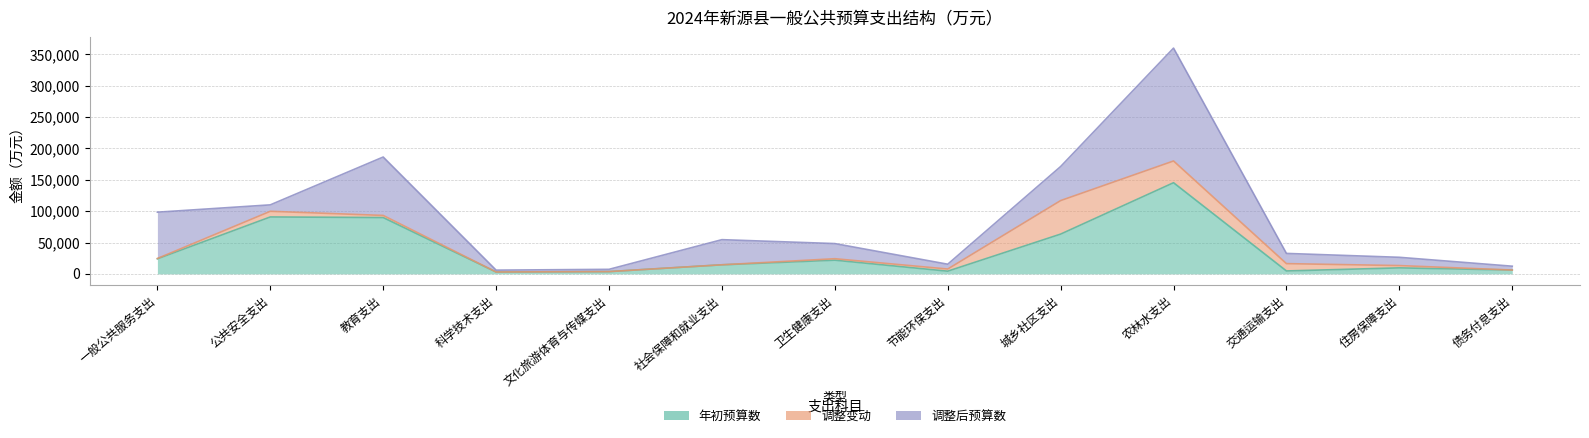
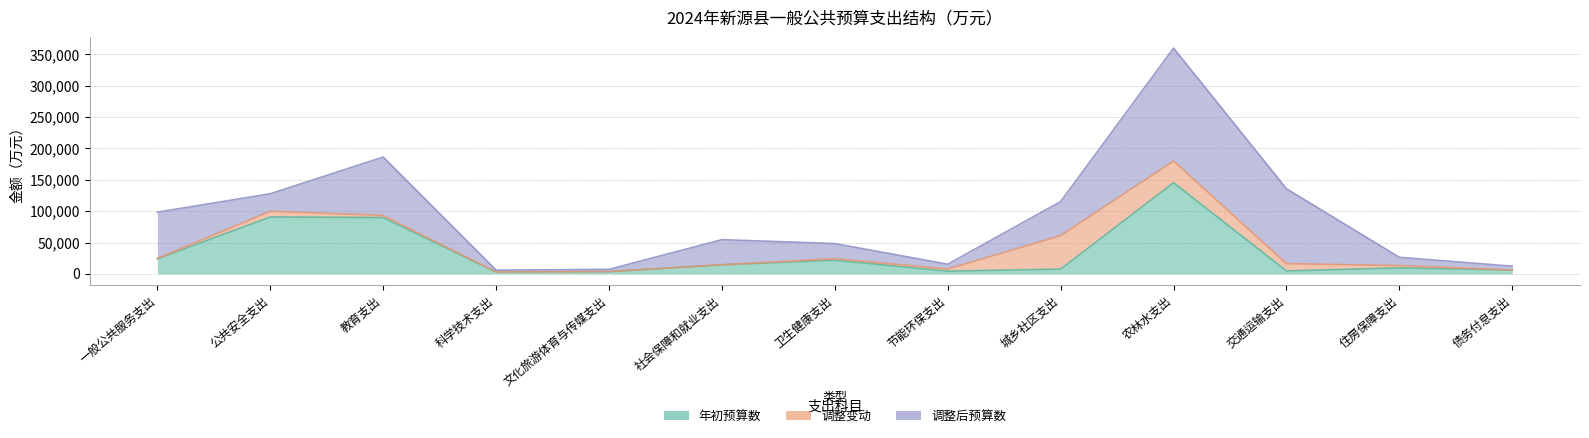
调整后预算数, 公共安全支出: 10,000 -> 30,000
年初预算数, 城乡社区支出: 60,000 -> 10,000
调整后预算数, 交通运输支出: 20,000 -> 120,000
